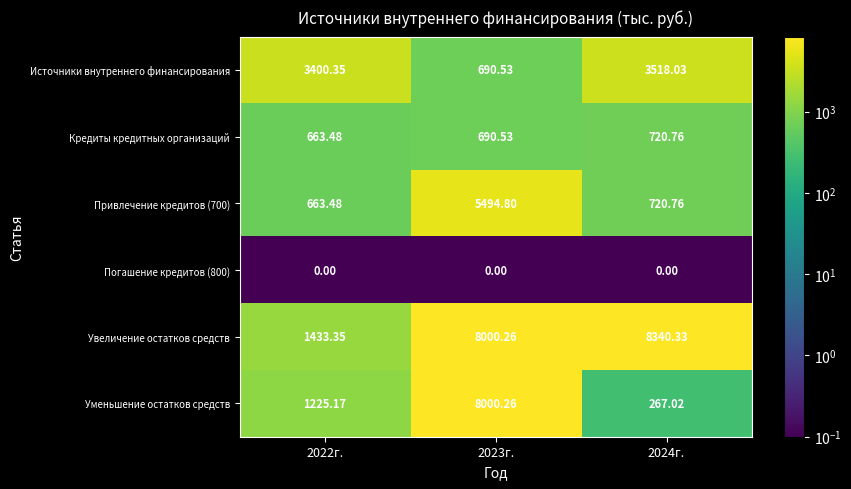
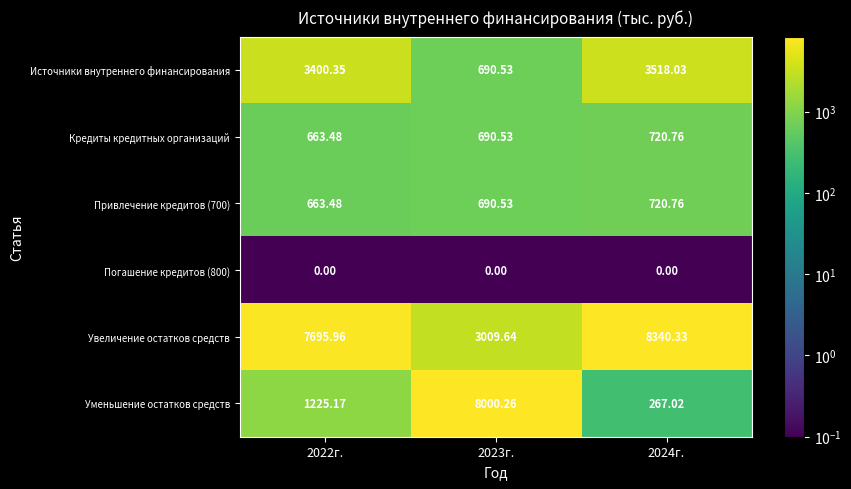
Привлечение кредитов (700), 2023г.: 5494.80 -> 690.53
Увеличение остатков средств, 2022г.: 1433.35 -> 7695.96
Увеличение остатков средств, 2023г.: 8000.26 -> 3009.64
